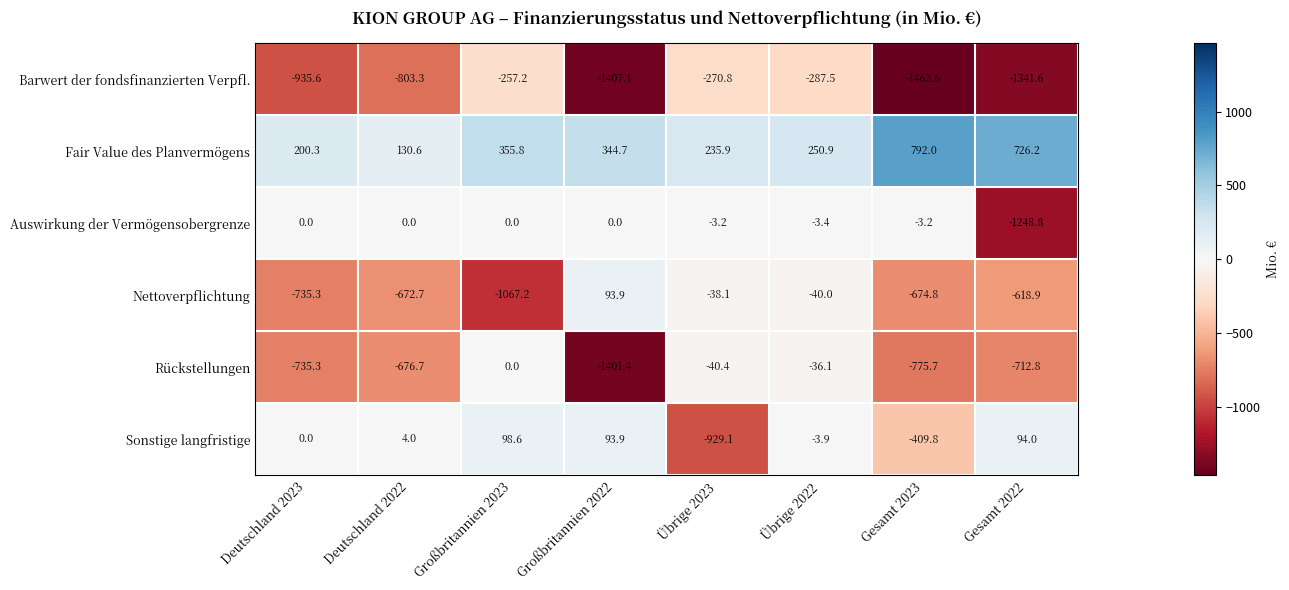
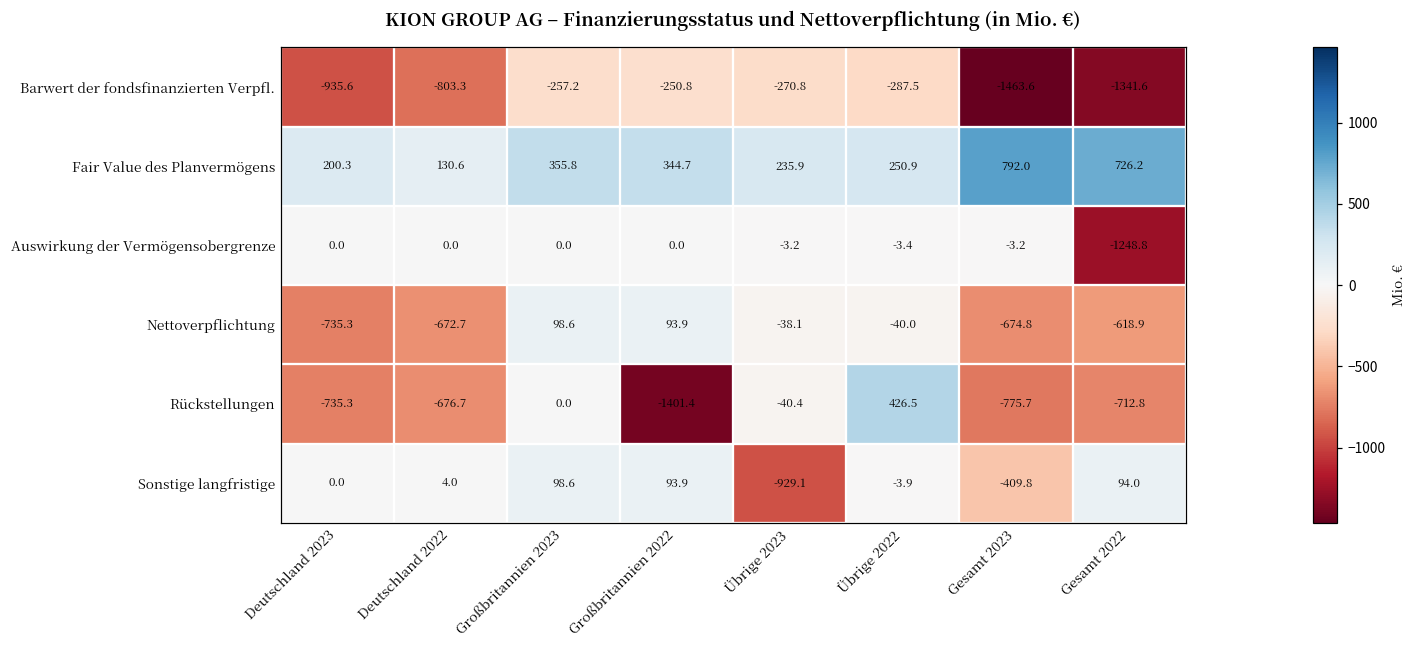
Barwert der fondsfinanzierten Verpfl., Großbritannien 2022: -1407.1 -> -250.8
Nettoverpflichtung, Großbritannien 2023: -1067.2 -> 98.6
Rückstellungen, Übrige 2022: -36.1 -> 426.5
